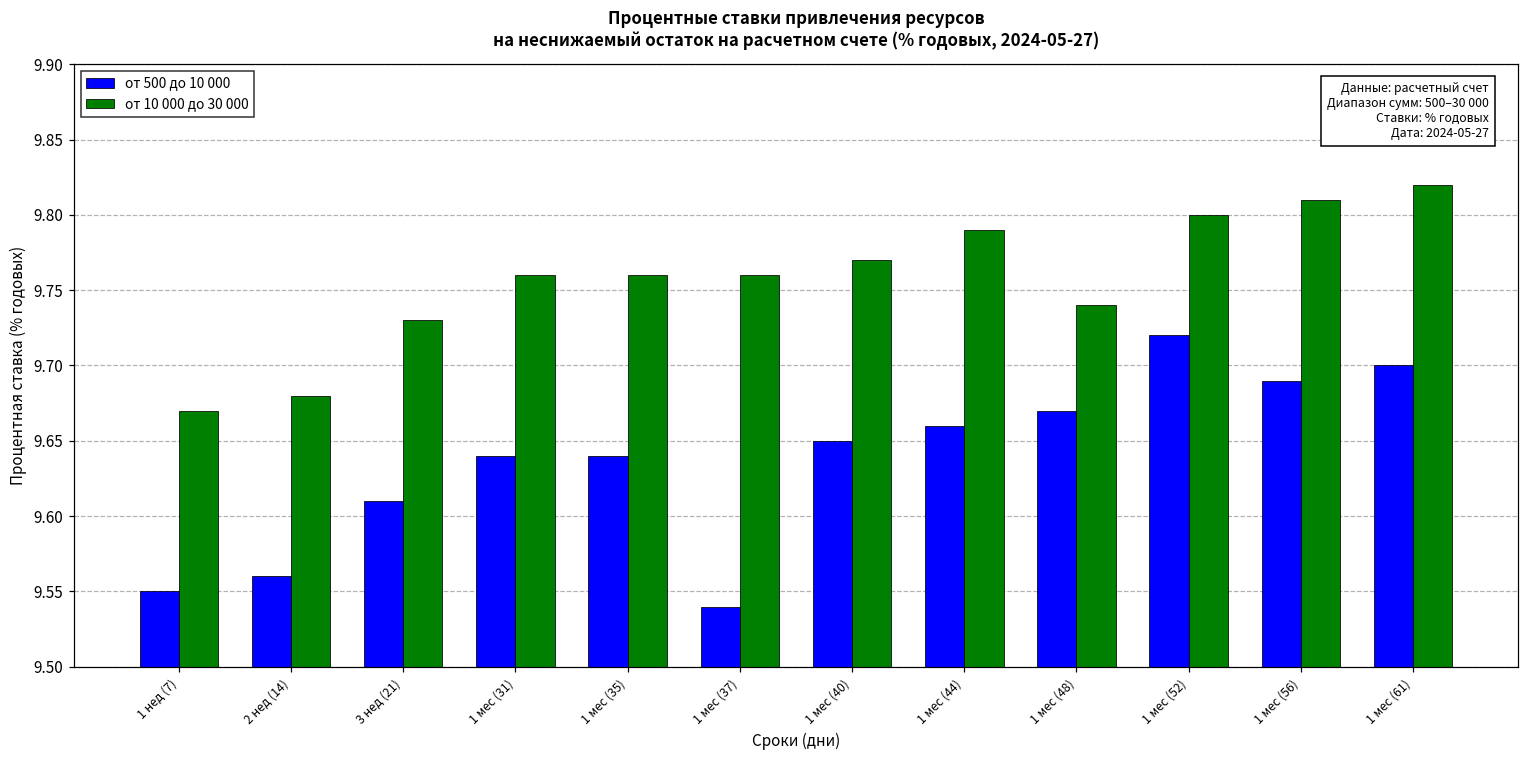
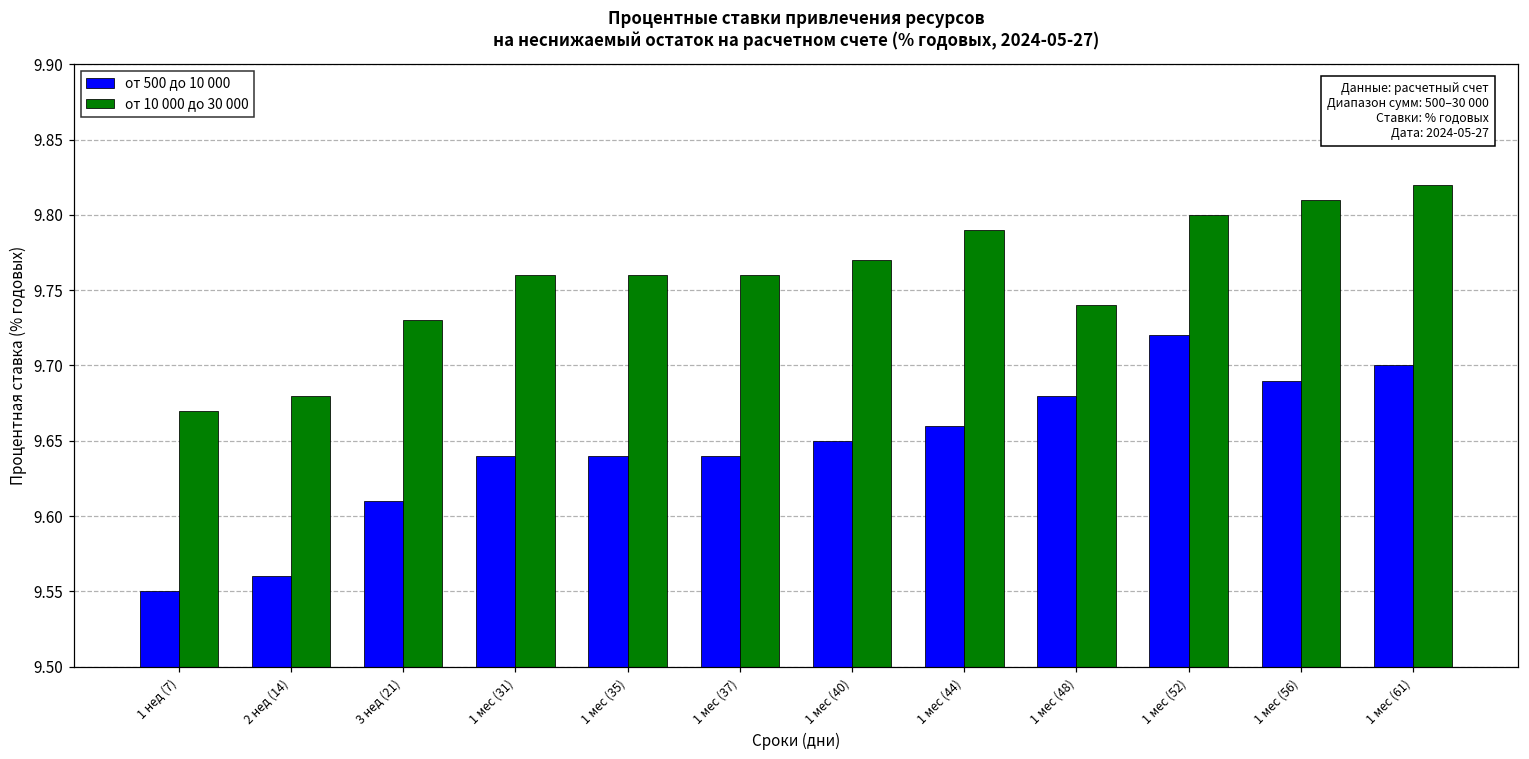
от 500 до 10 000, 1 мес (37): 9.54 -> 9.64
от 500 до 10 000, 1 мес (48): 9.67 -> 9.68
